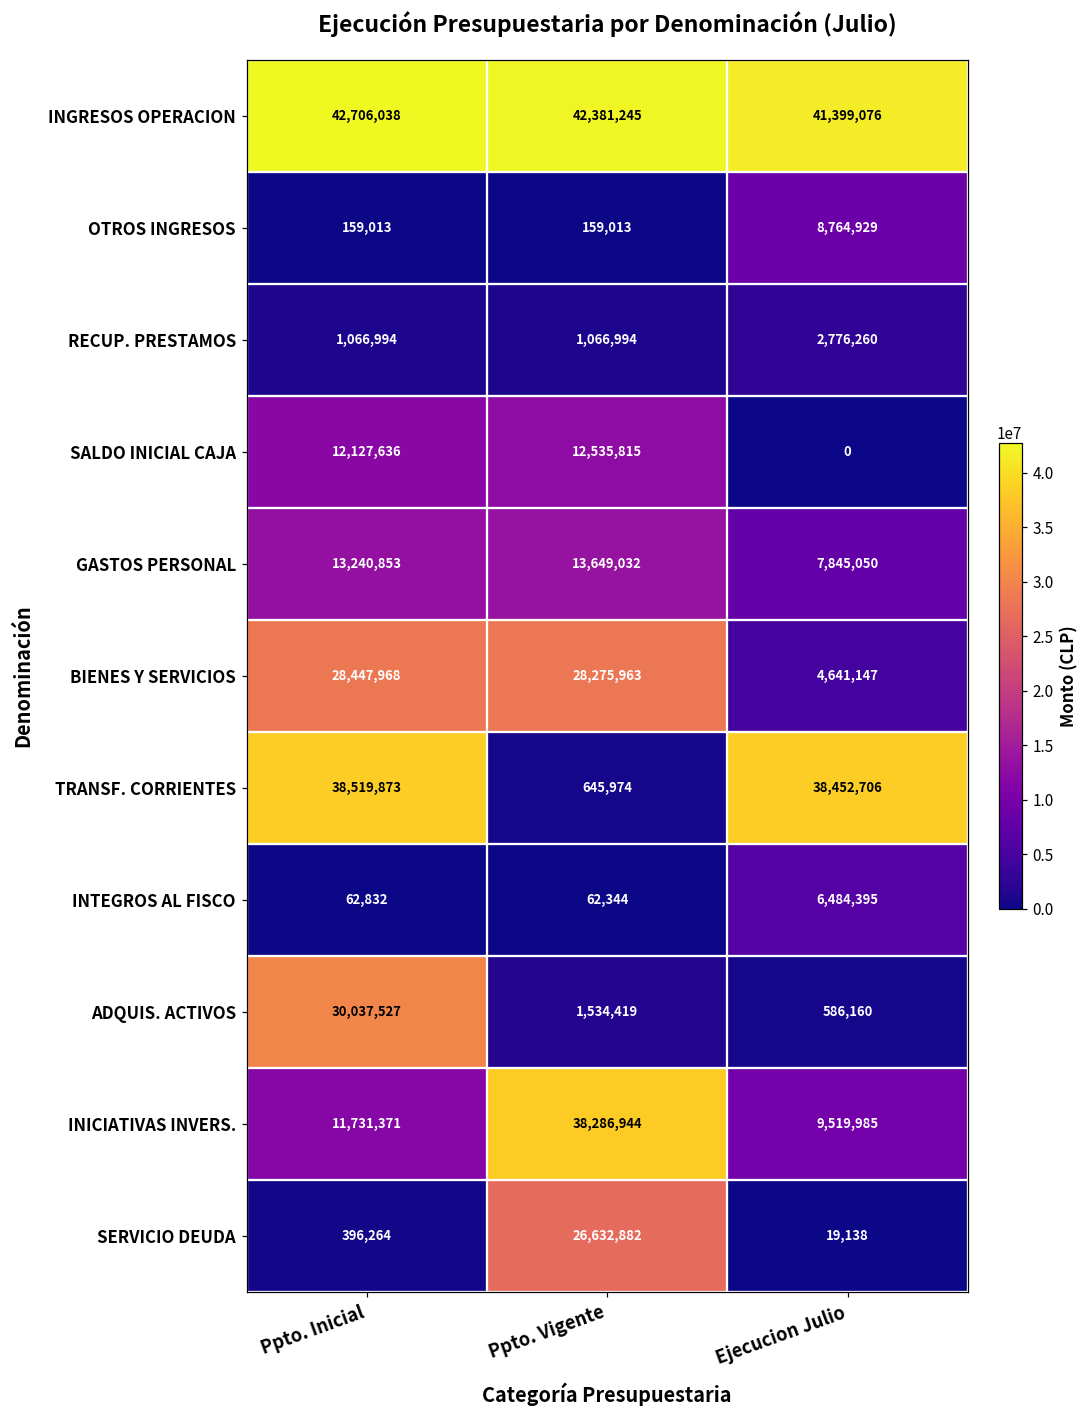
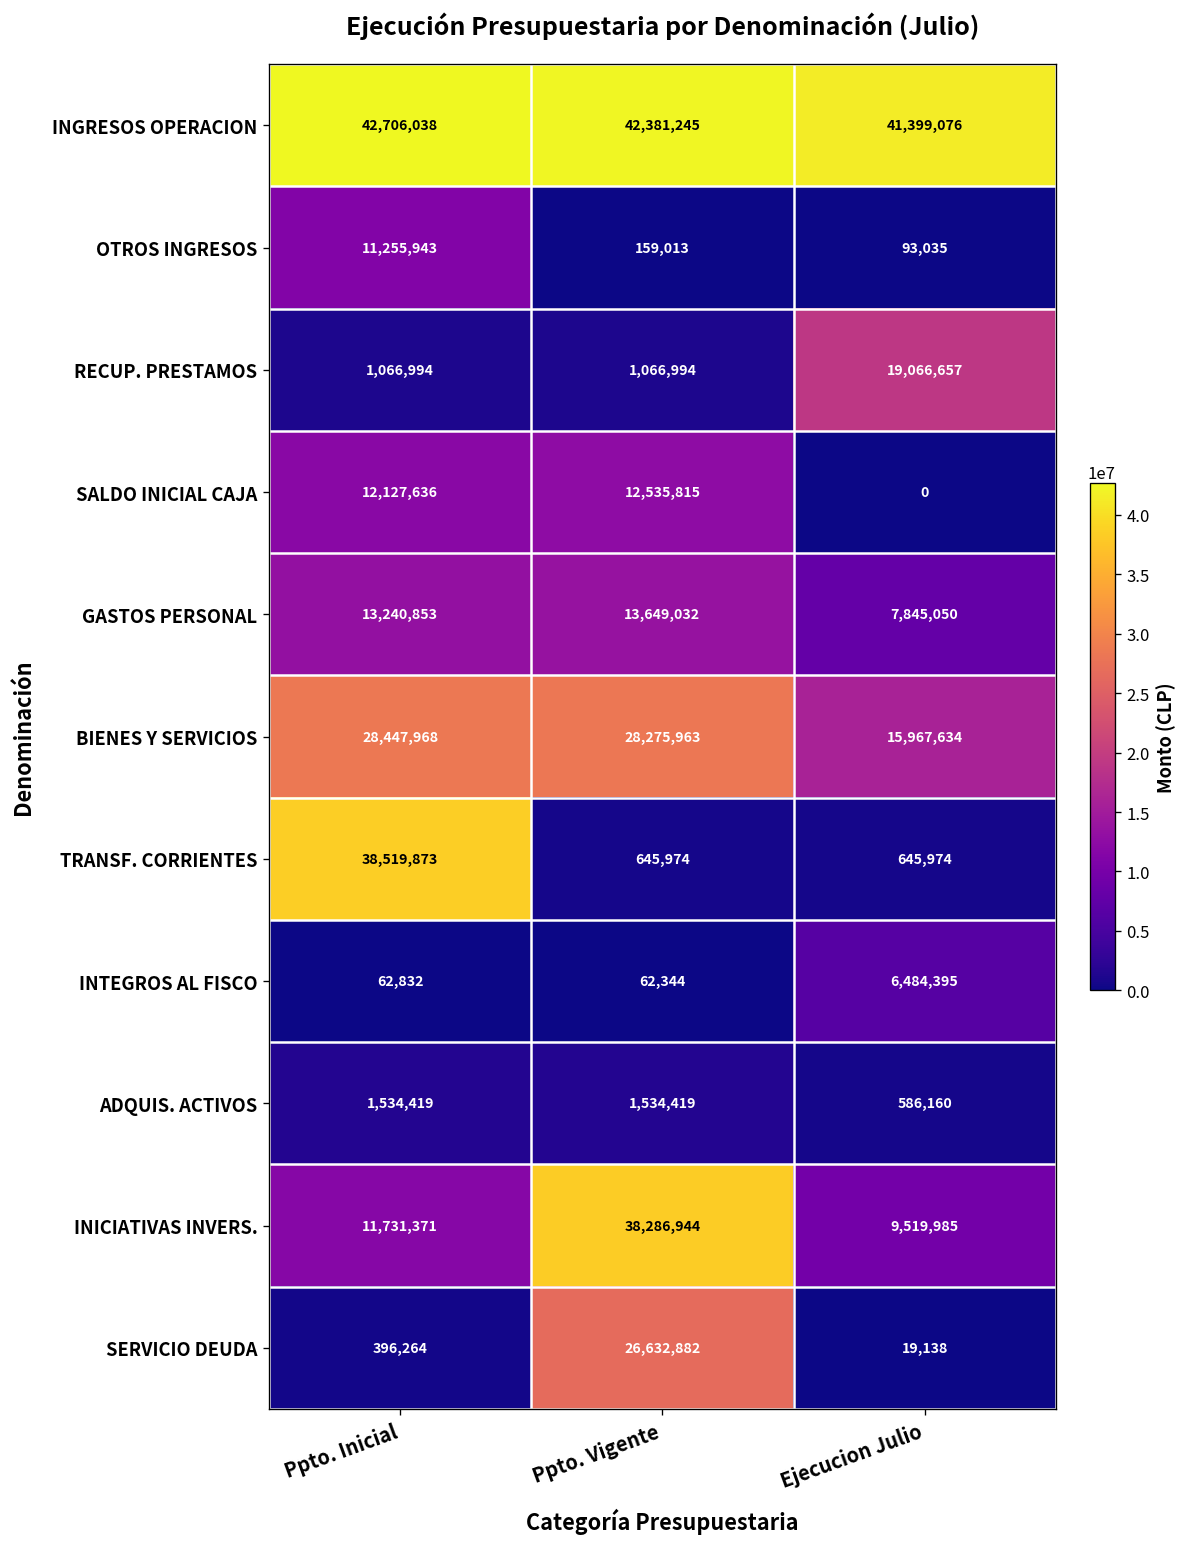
OTROS INGRESOS, Ppto. Inicial: 159,013 -> 11,255,943
OTROS INGRESOS, Ejecucion Julio: 8,764,929 -> 93,035
RECUP. PRESTAMOS, Ejecucion Julio: 2,776,260 -> 19,066,657
BIENES Y SERVICIOS, Ejecucion Julio: 4,641,147 -> 15,967,634
TRANSF. CORRIENTES, Ejecucion Julio: 38,452,706 -> 645,974
ADQUIS. ACTIVOS, Ppto. Inicial: 30,037,527 -> 1,534,419
